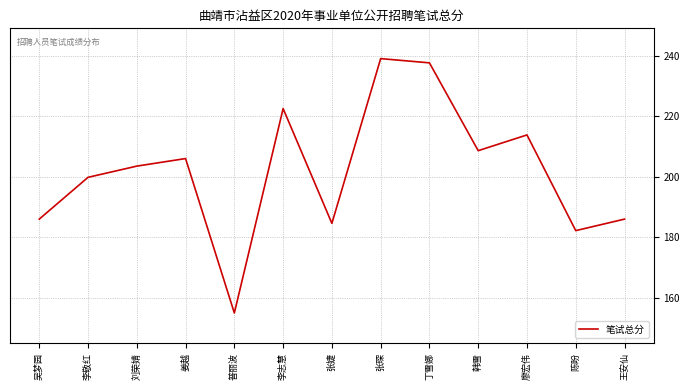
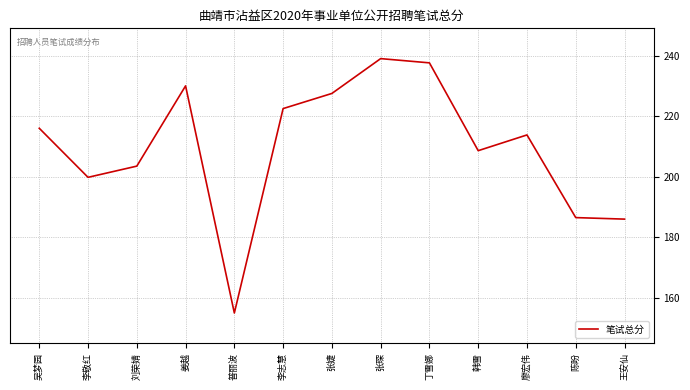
吴梦园: 186 -> 216
姜越: 206 -> 230
张婕: 185 -> 228
陈盼: 182 -> 187
